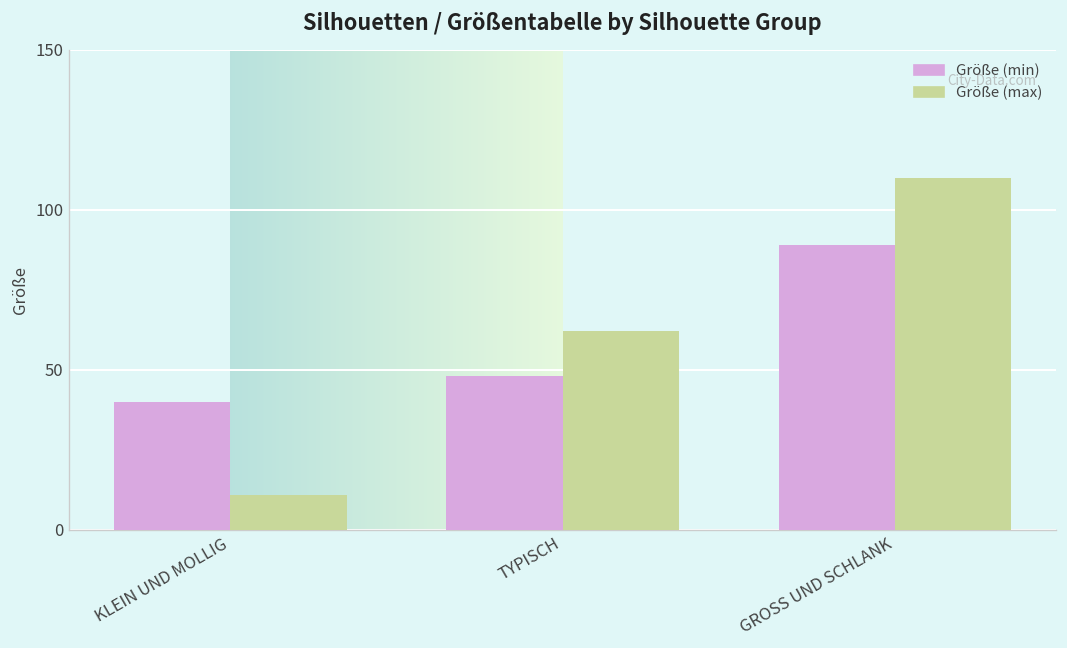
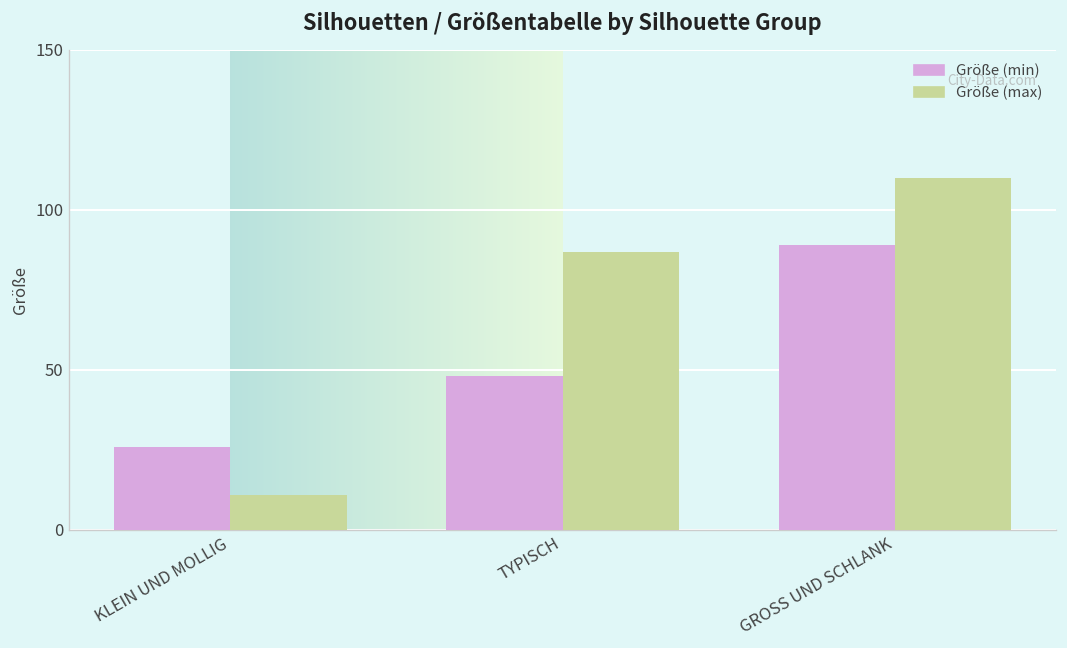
Größe (min), KLEIN UND MOLLIG: 40 -> 26
Größe (max), TYPISCH: 62 -> 87
